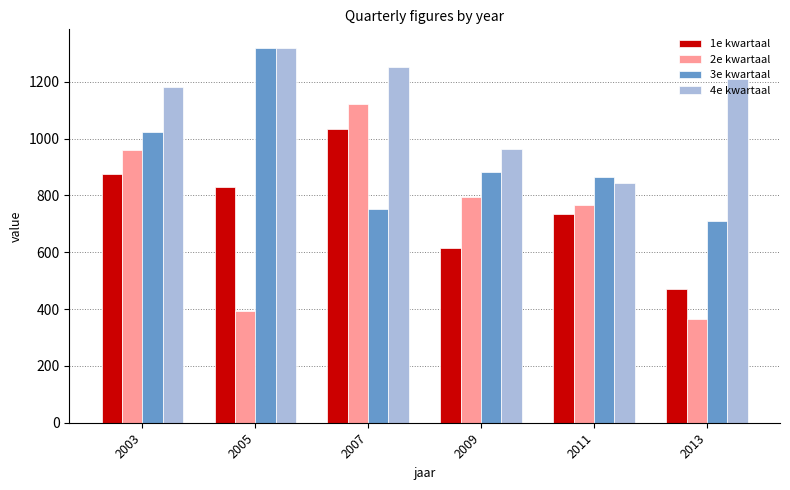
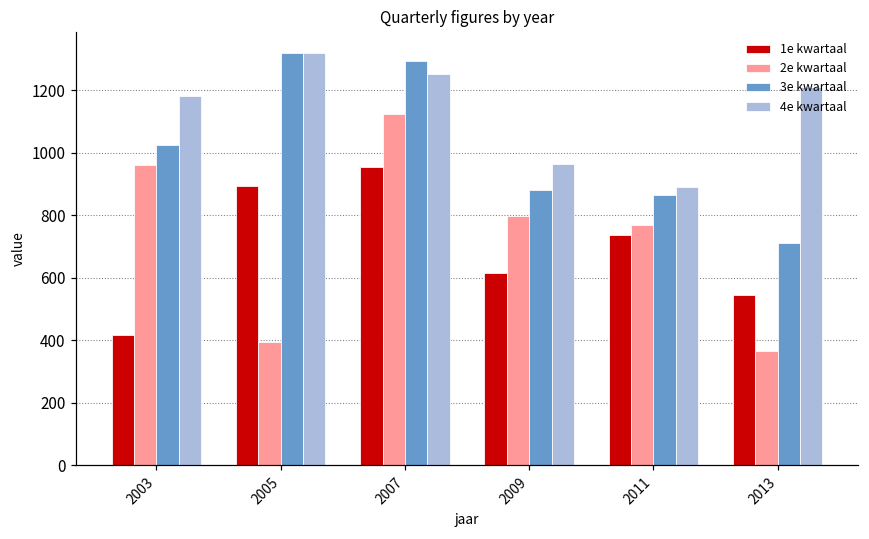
1e kwartaal, 2003: 880 -> 420
1e kwartaal, 2005: 830 -> 890
1e kwartaal, 2007: 1040 -> 950
3e kwartaal, 2007: 750 -> 1290
4e kwartaal, 2011: 840 -> 890
1e kwartaal, 2013: 470 -> 540
